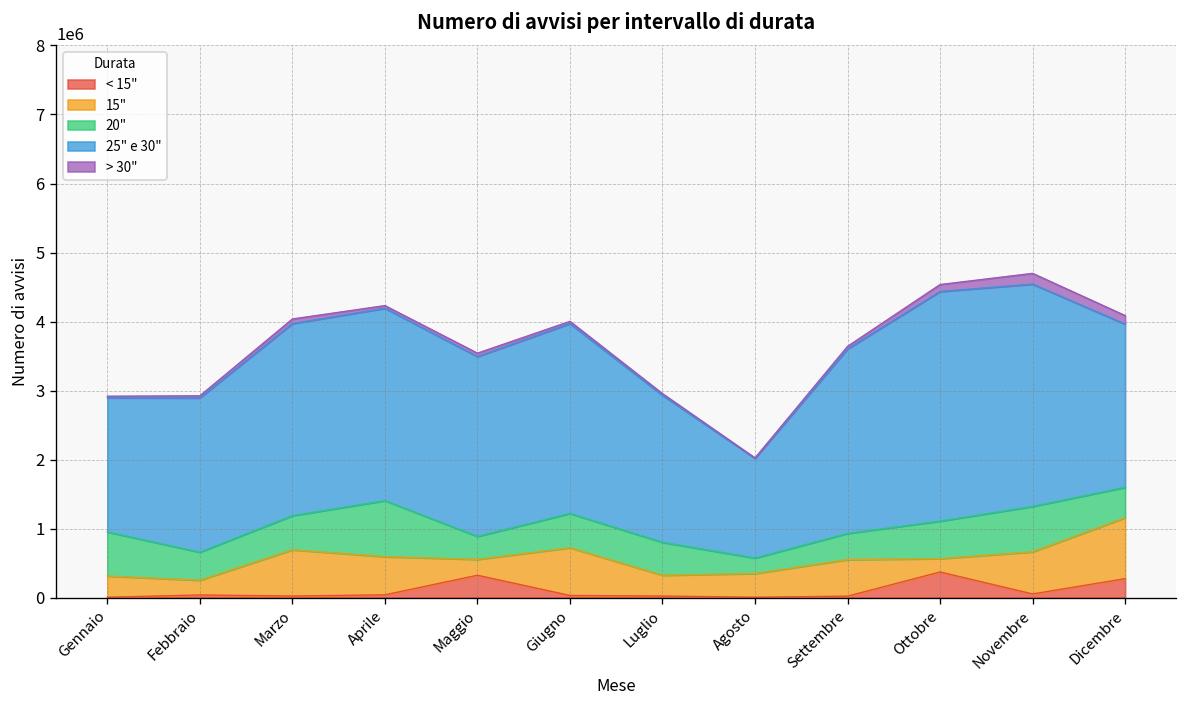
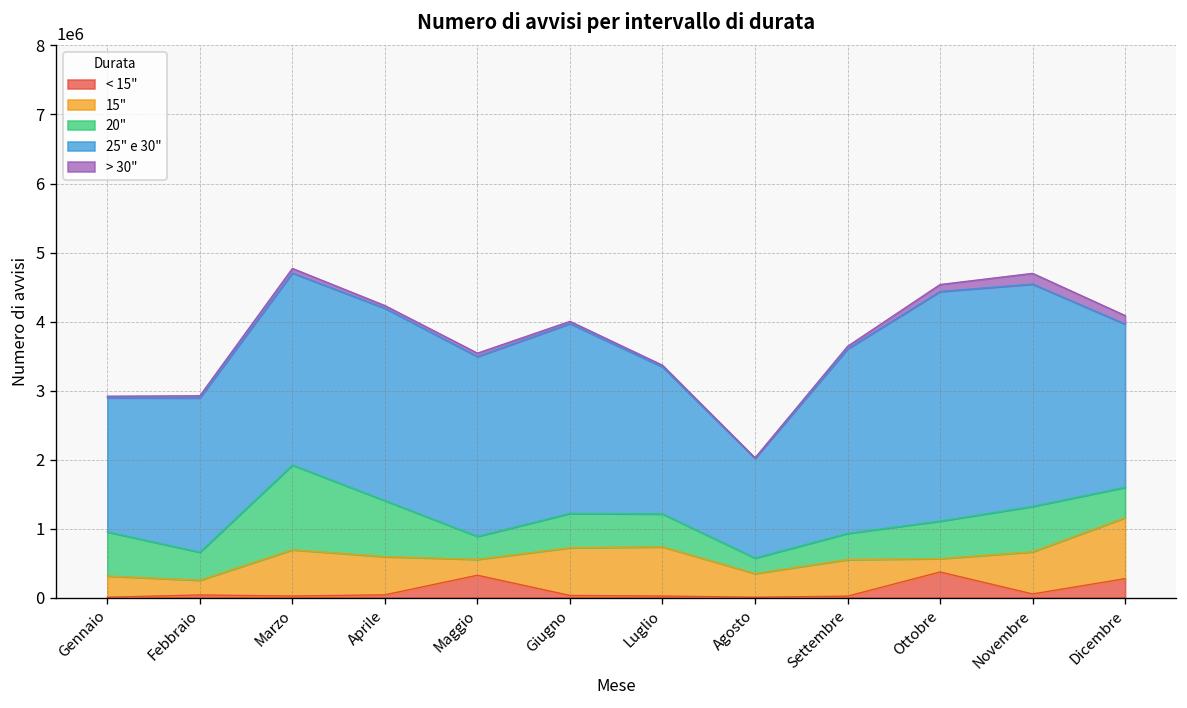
20", Marzo: 500000 -> 1200000
15", Luglio: 300000 -> 700000
